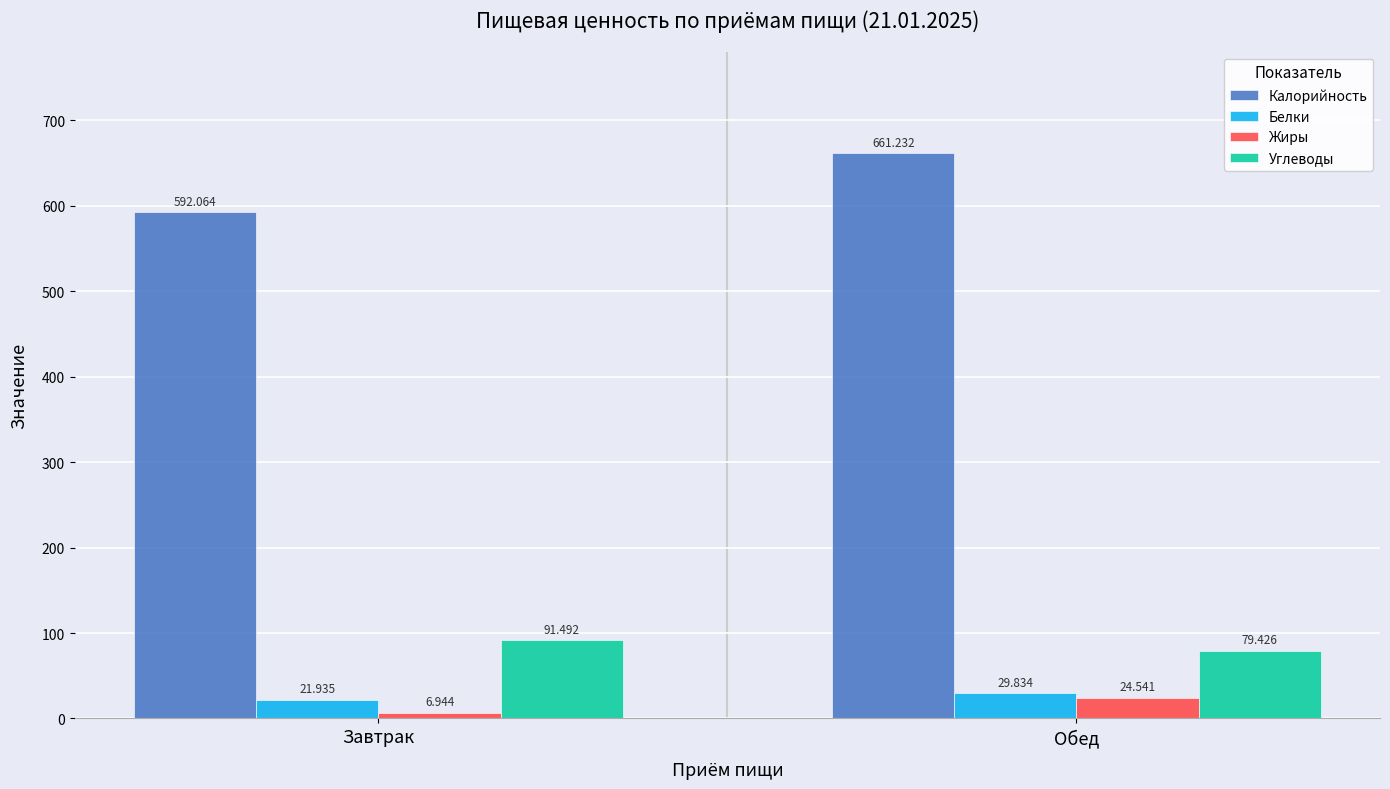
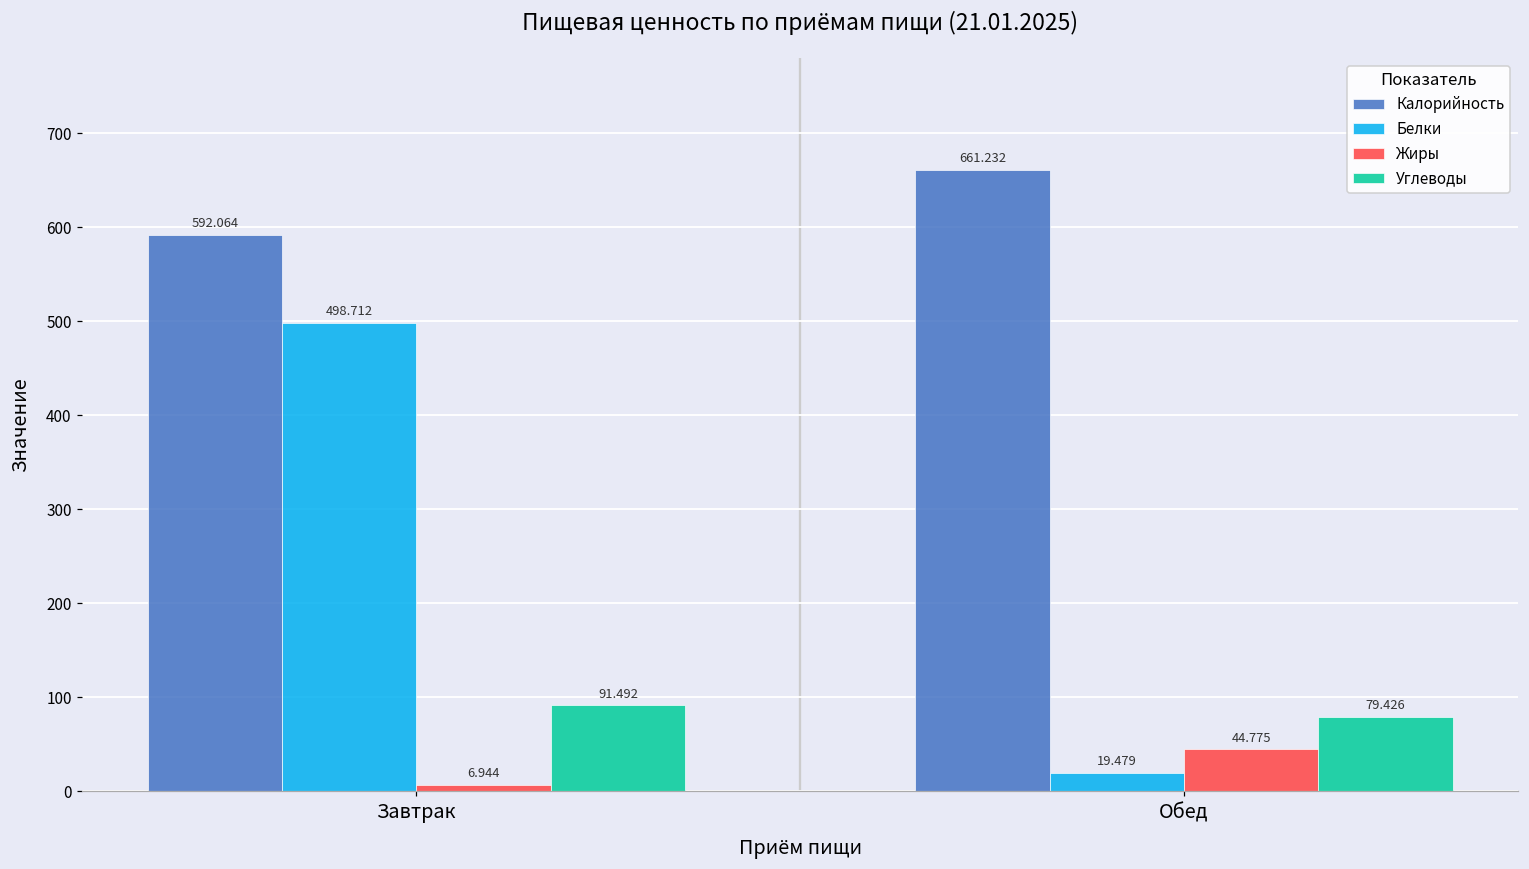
Белки, Завтрак: 21.935 -> 498.712
Белки, Обед: 29.834 -> 19.479
Жиры, Обед: 24.541 -> 44.775
